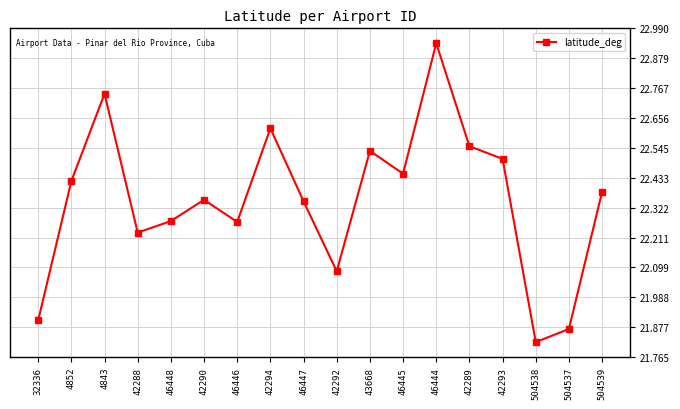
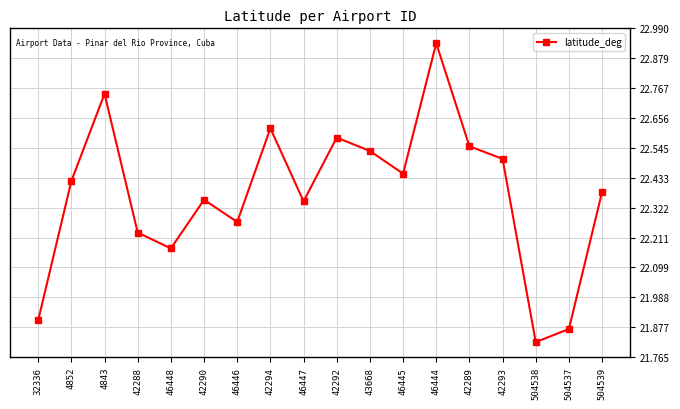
46448: 22.27 -> 22.17
42292: 22.08 -> 22.58
